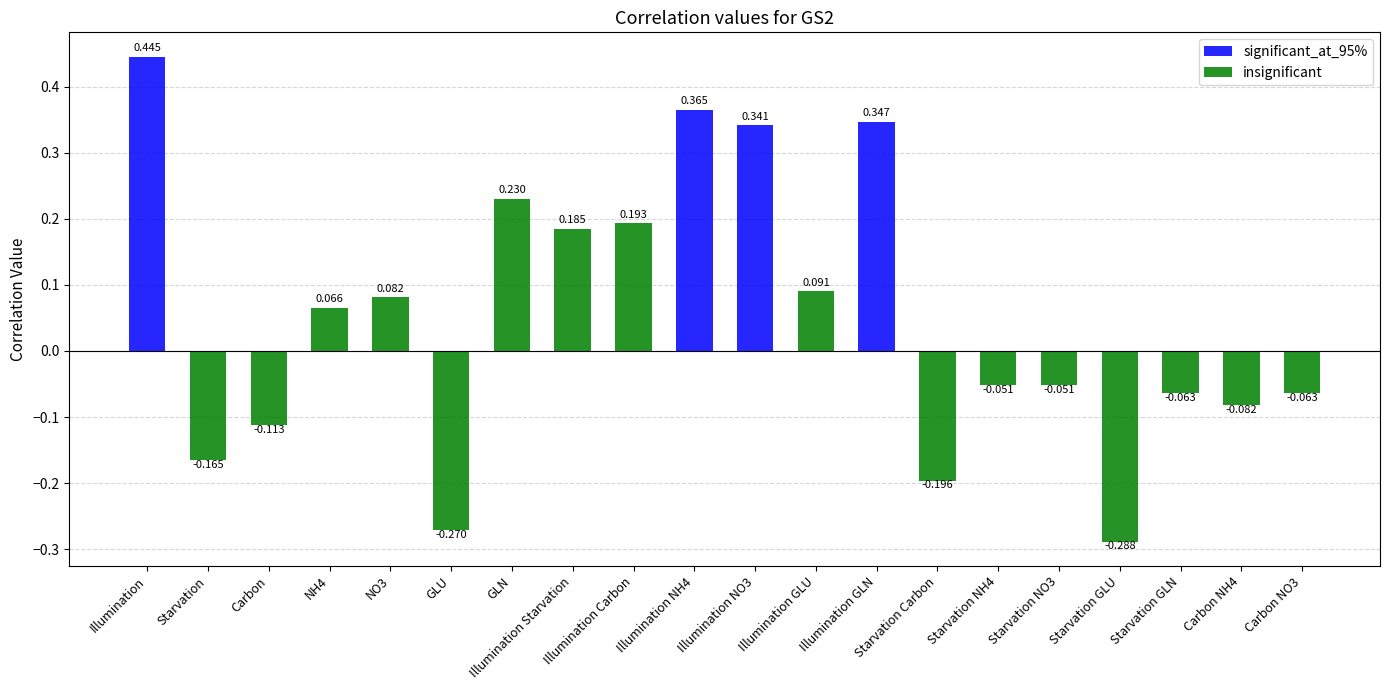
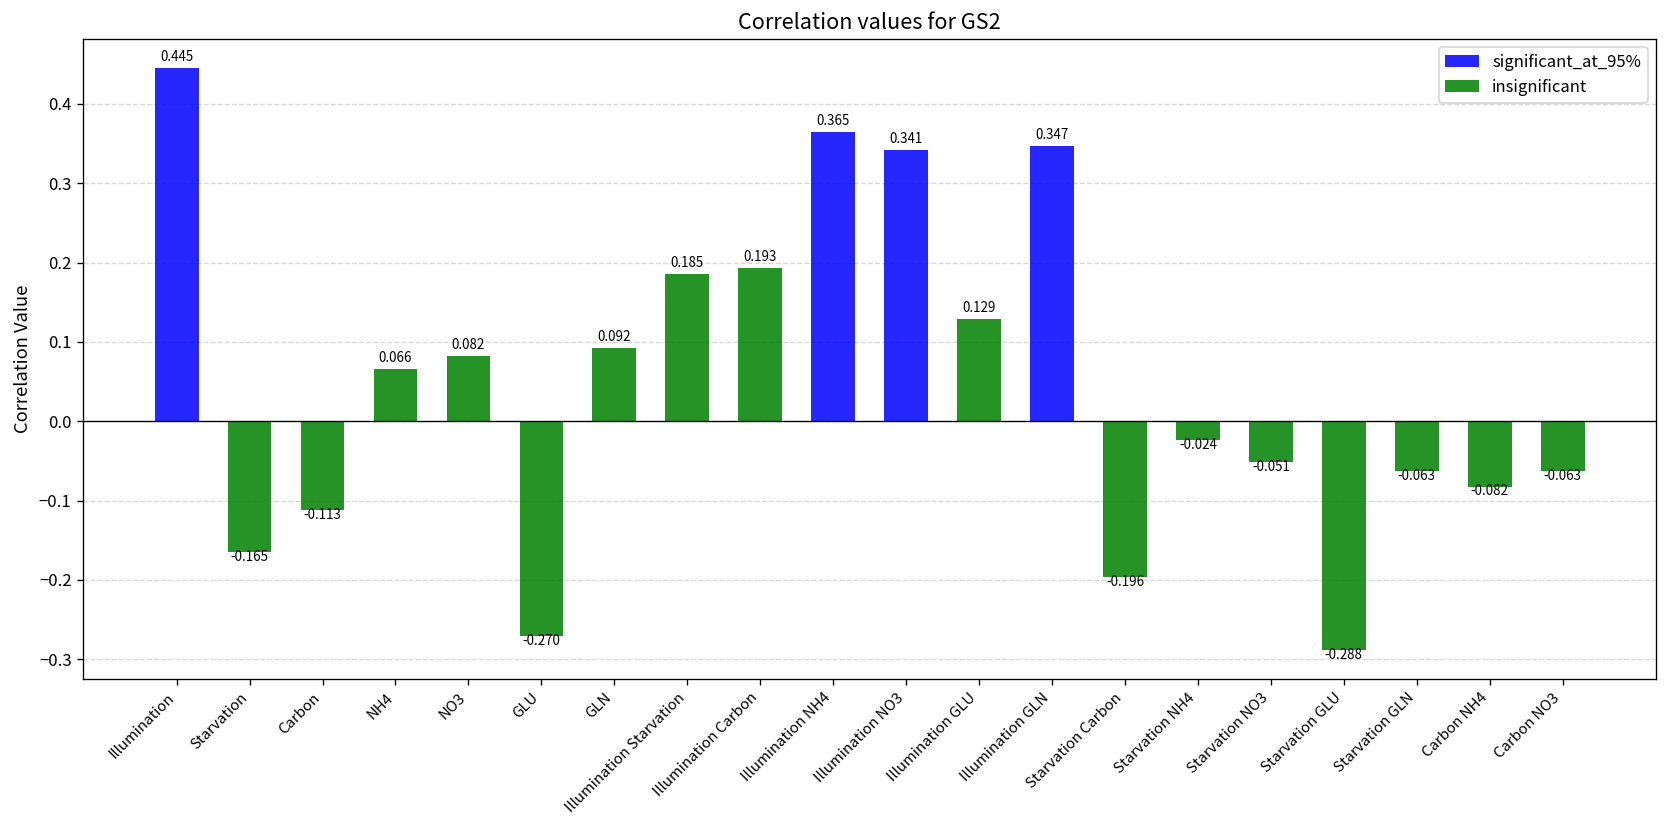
insignificant, GLN: 0.230 -> 0.092
insignificant, Illumination GLU: 0.091 -> 0.129
insignificant, Starvation NH4: -0.051 -> -0.024
